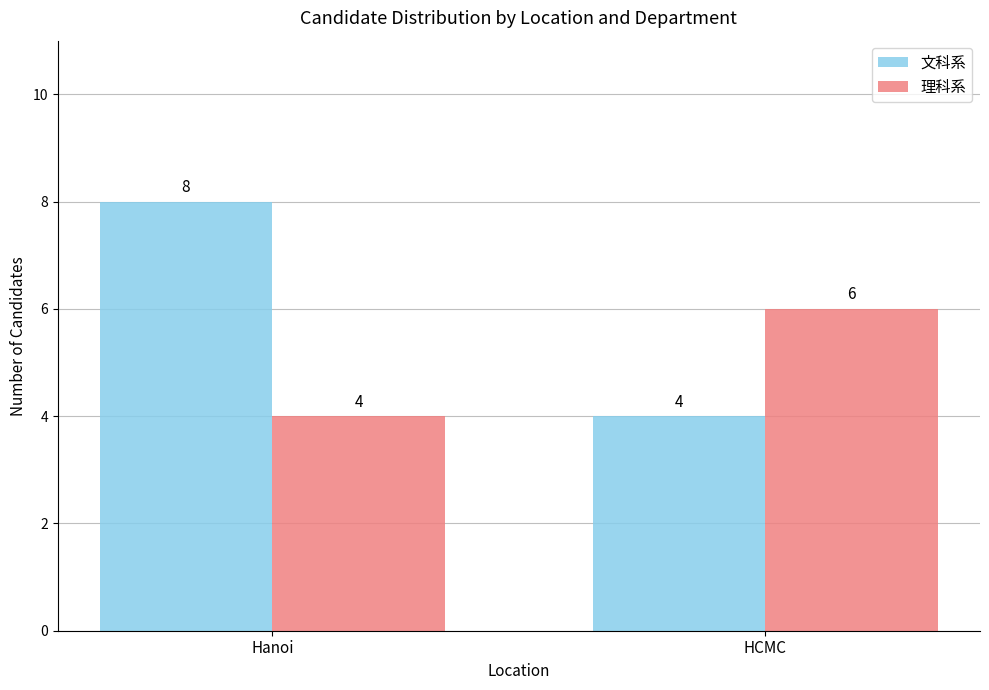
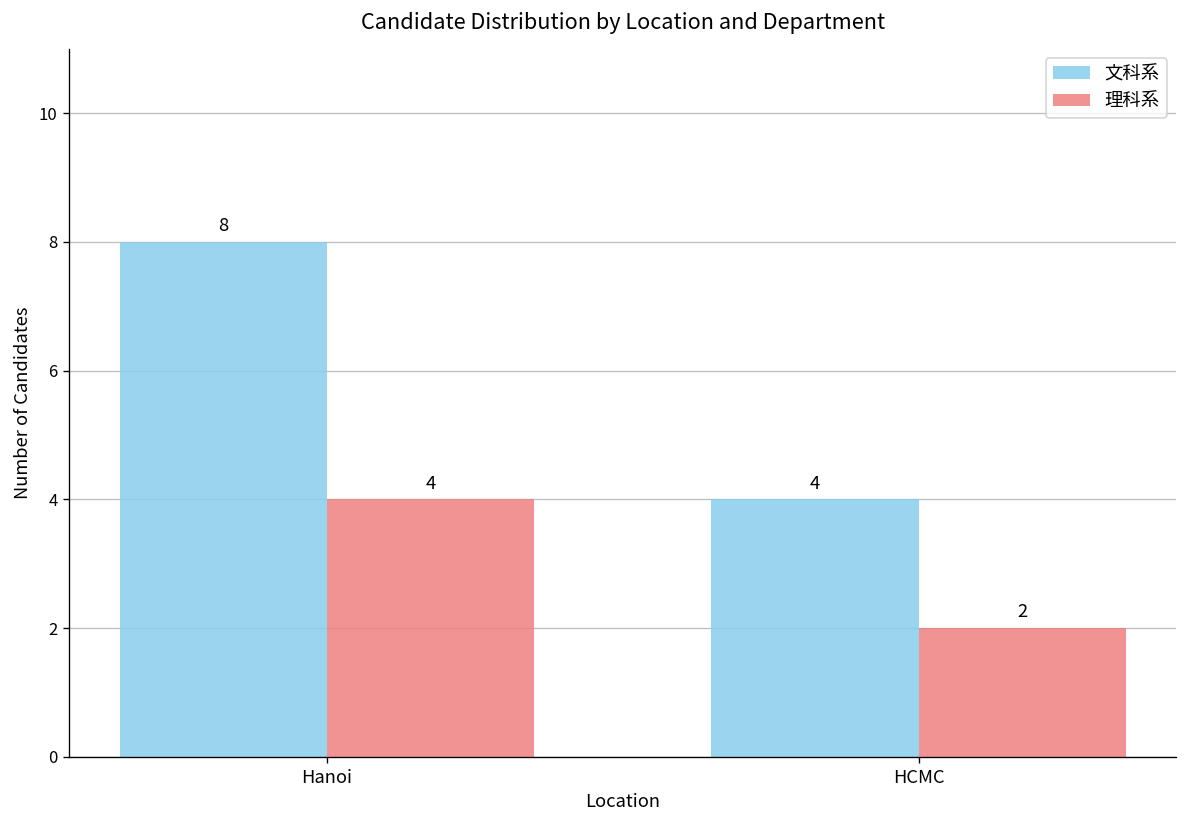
理科系, HCMC: 6 -> 2
